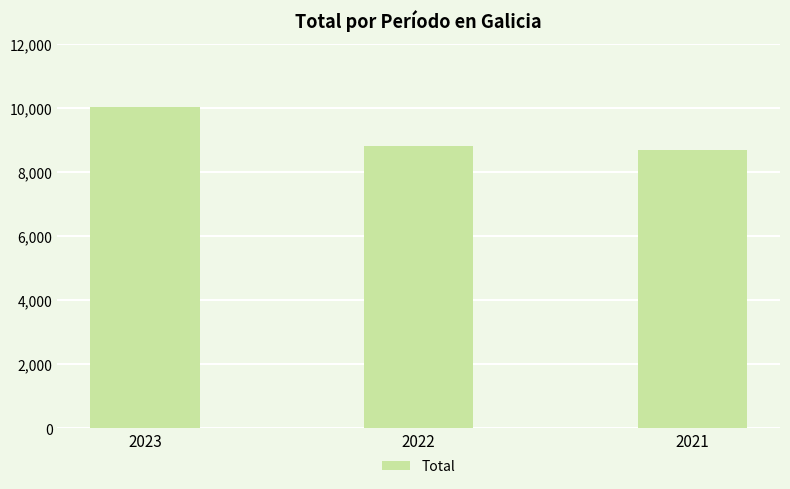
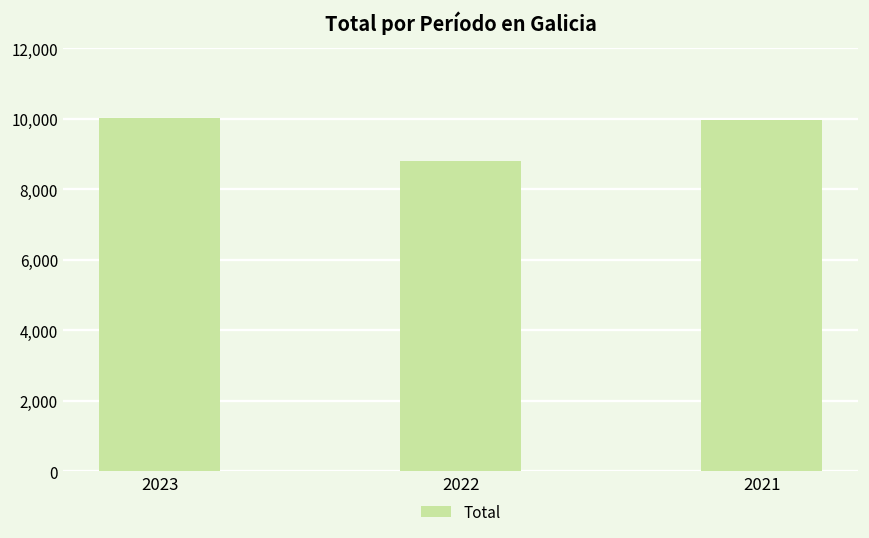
2021: 8,700 -> 10,000
